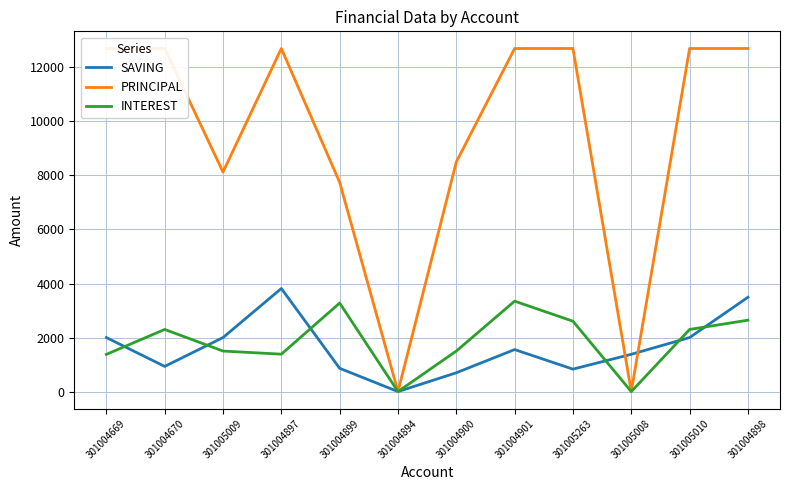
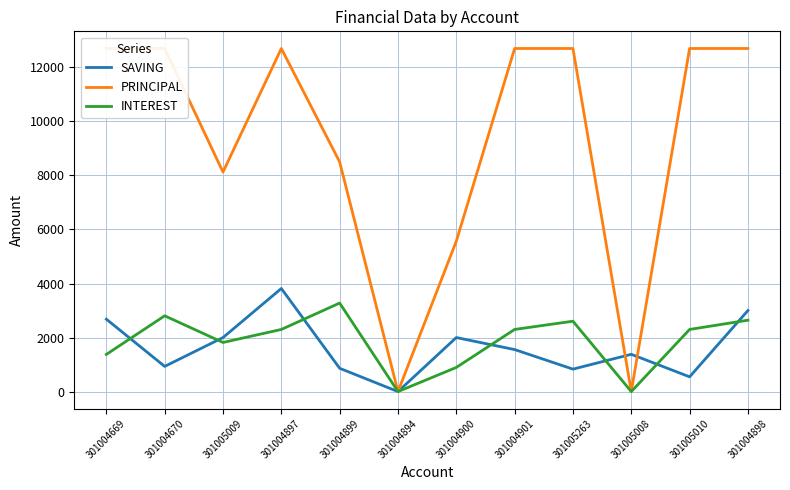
SAVING, 301004669: 2000 -> 2700
INTEREST, 301004670: 2300 -> 2800
INTEREST, 301005009: 1500 -> 1800
INTEREST, 301004897: 1400 -> 2300
PRINCIPAL, 301004899: 7700 -> 8500
SAVING, 301004900: 700 -> 2000
PRINCIPAL, 301004900: 8500 -> 5600
INTEREST, 301004900: 1500 -> 900
INTEREST, 301004901: 3300 -> 2300
SAVING, 301005010: 2000 -> 500
SAVING, 301004898: 3500 -> 3000
